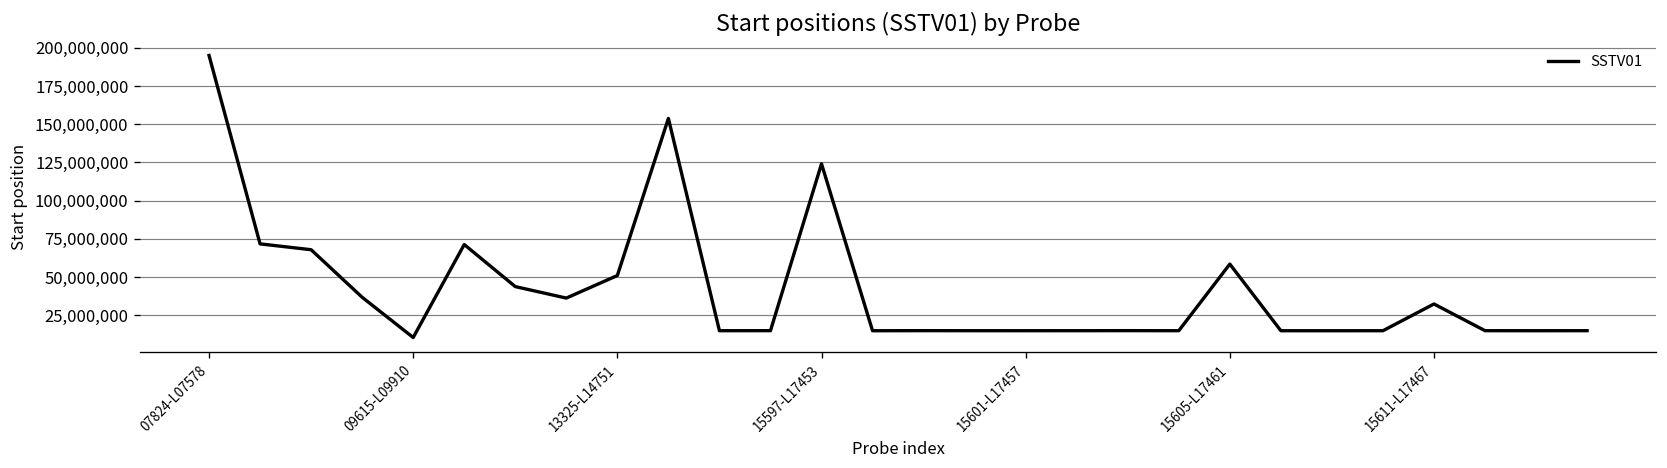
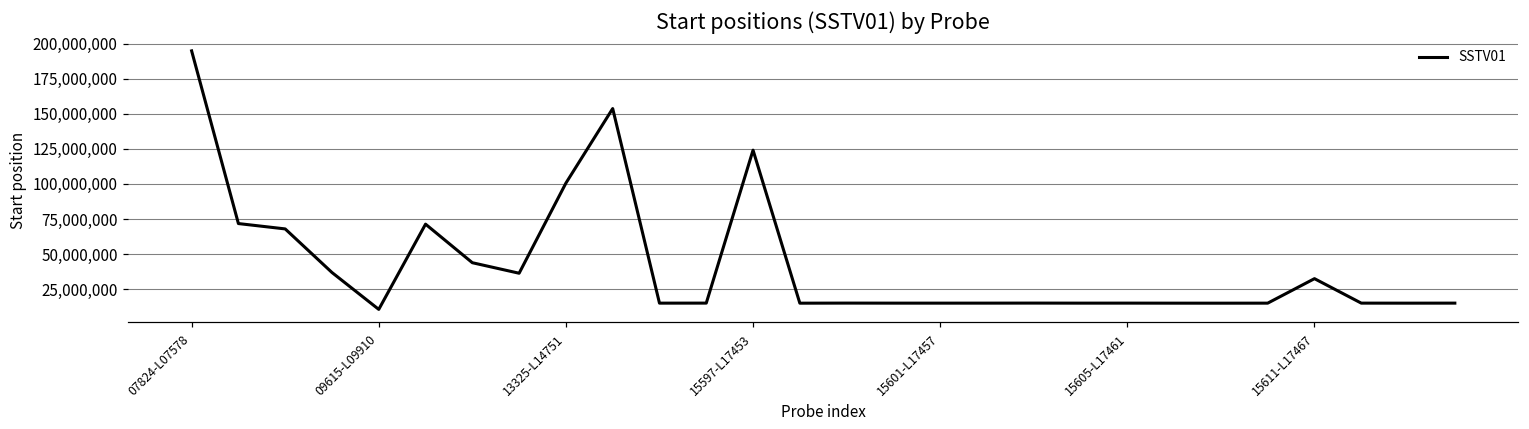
13325-L14751: 51,000,000 -> 101,000,000
15605-L17461: 59,000,000 -> 15,000,000
